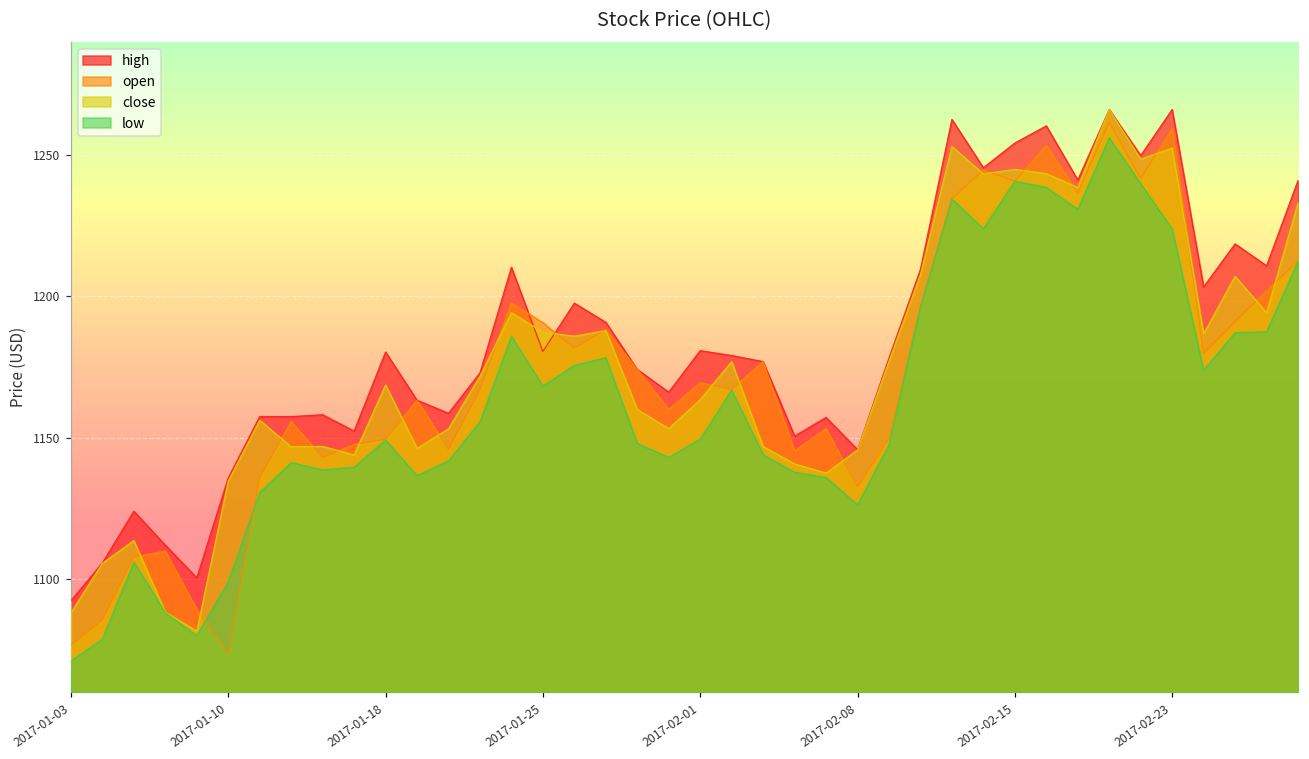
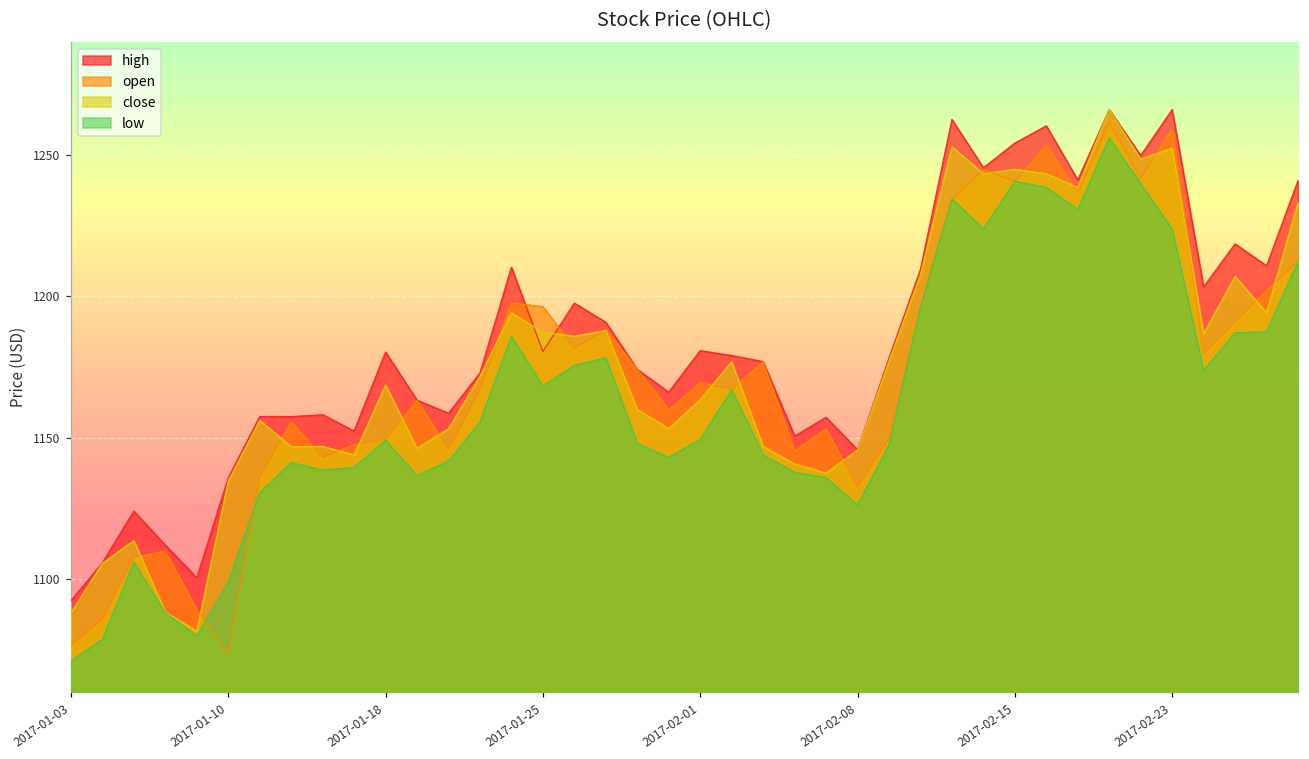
open, 2017-01-25: 1191 -> 1196
